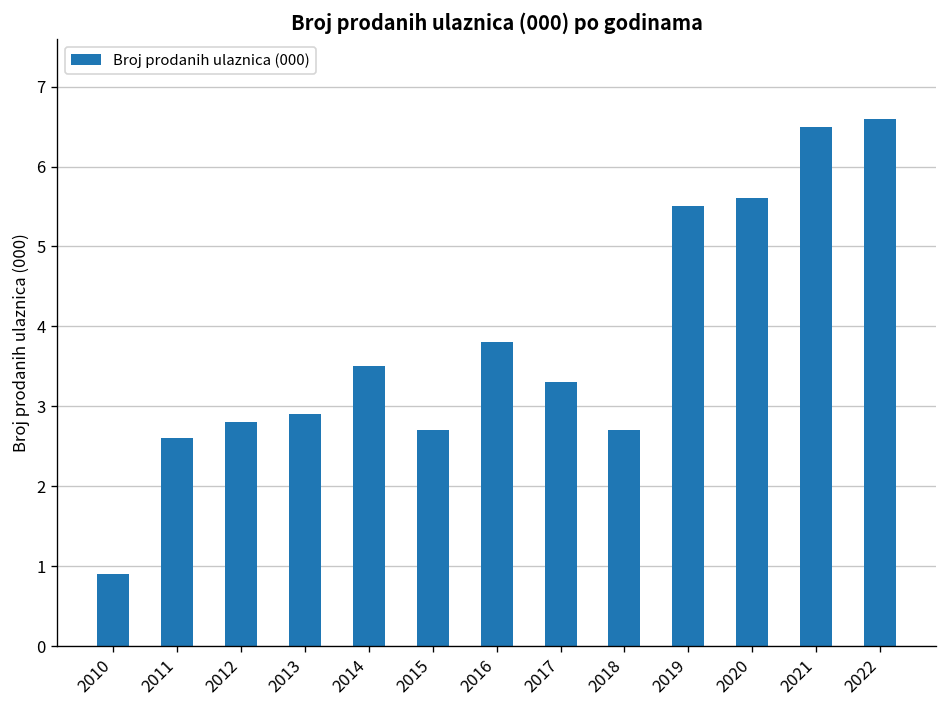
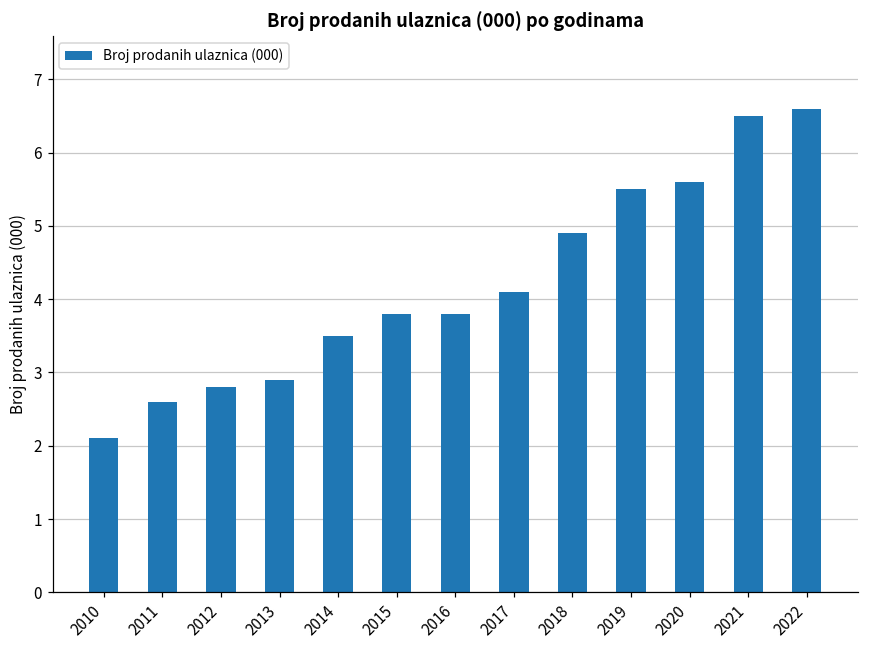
2010: 0.9 -> 2.1
2015: 2.7 -> 3.8
2017: 3.3 -> 4.1
2018: 2.7 -> 4.9
